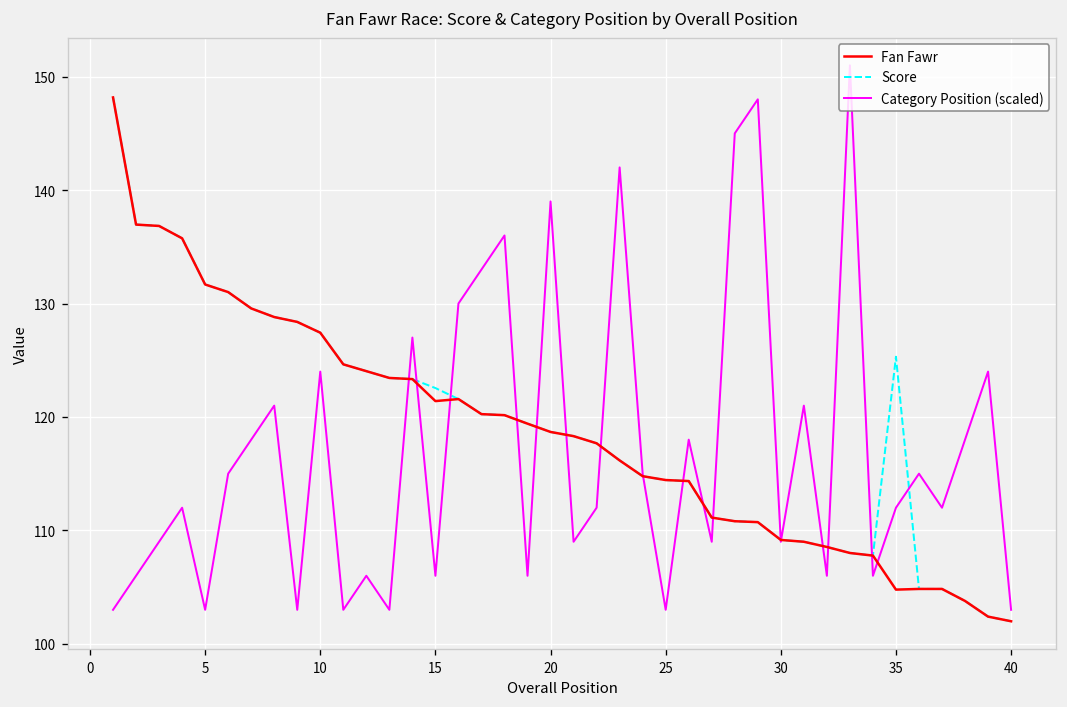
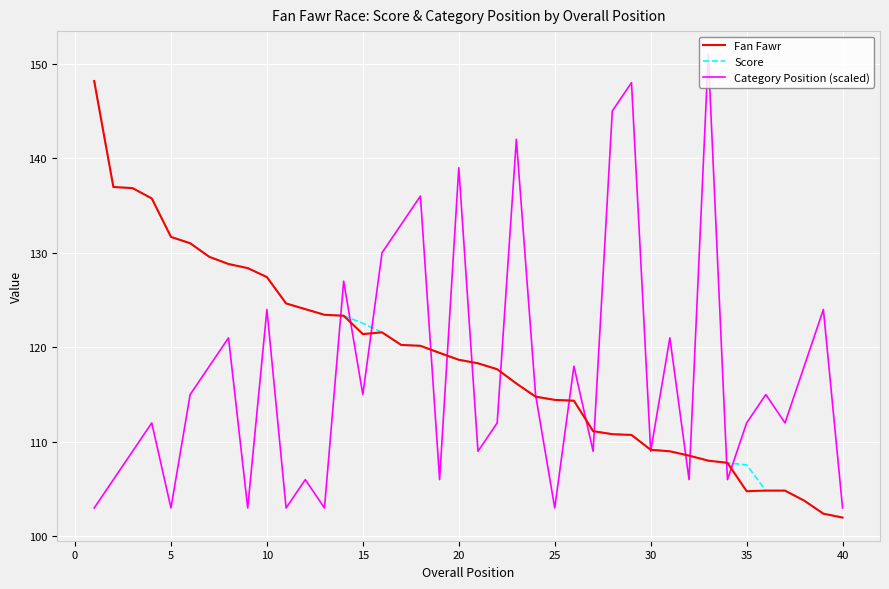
Category Position (scaled), 15: 106 -> 115
Score, 35: 125 -> 108
